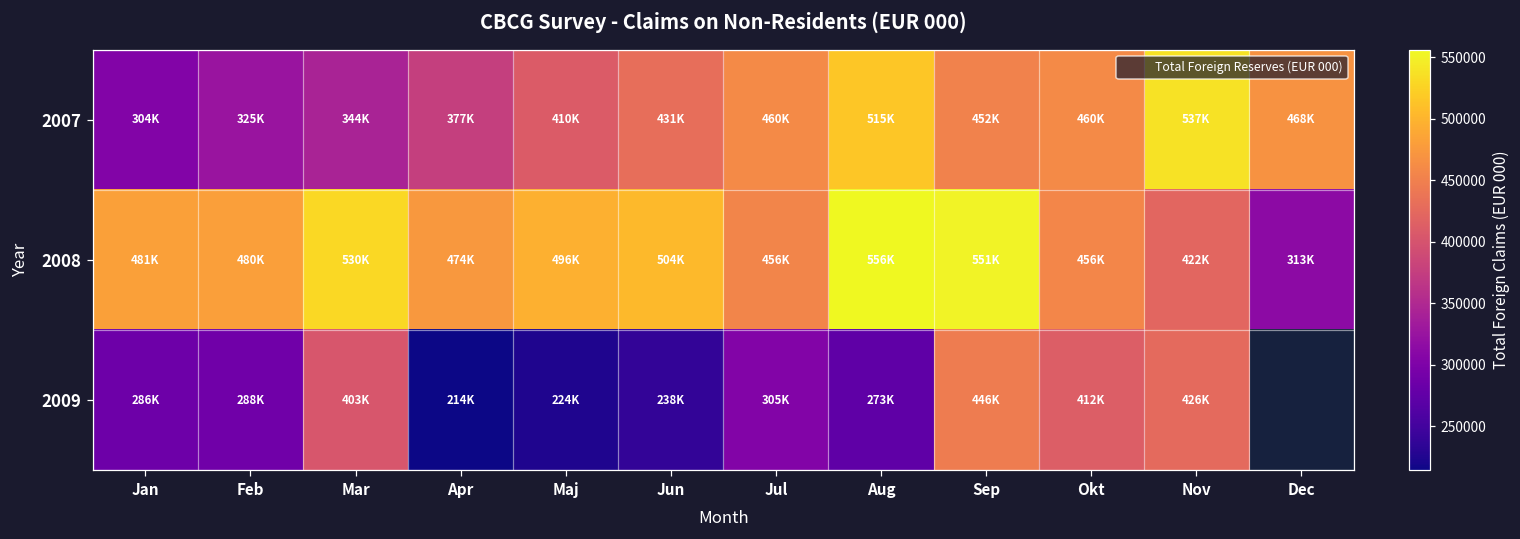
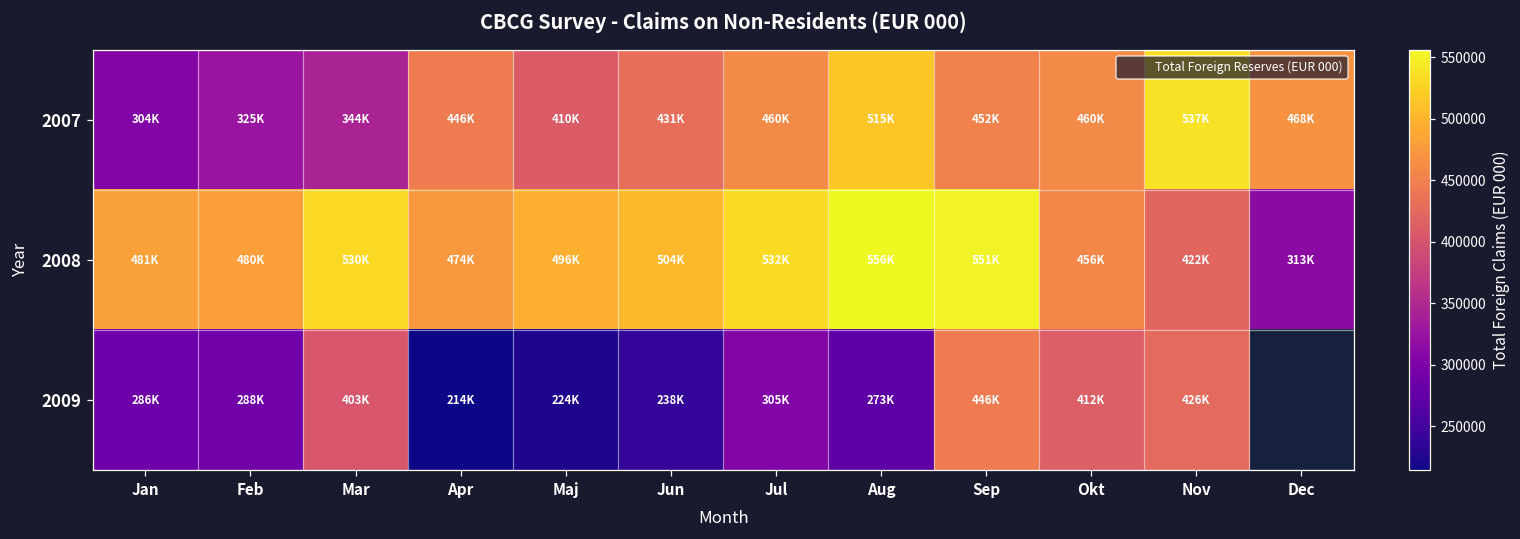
2007, Apr: 377K -> 446K
2008, Jul: 456K -> 532K
